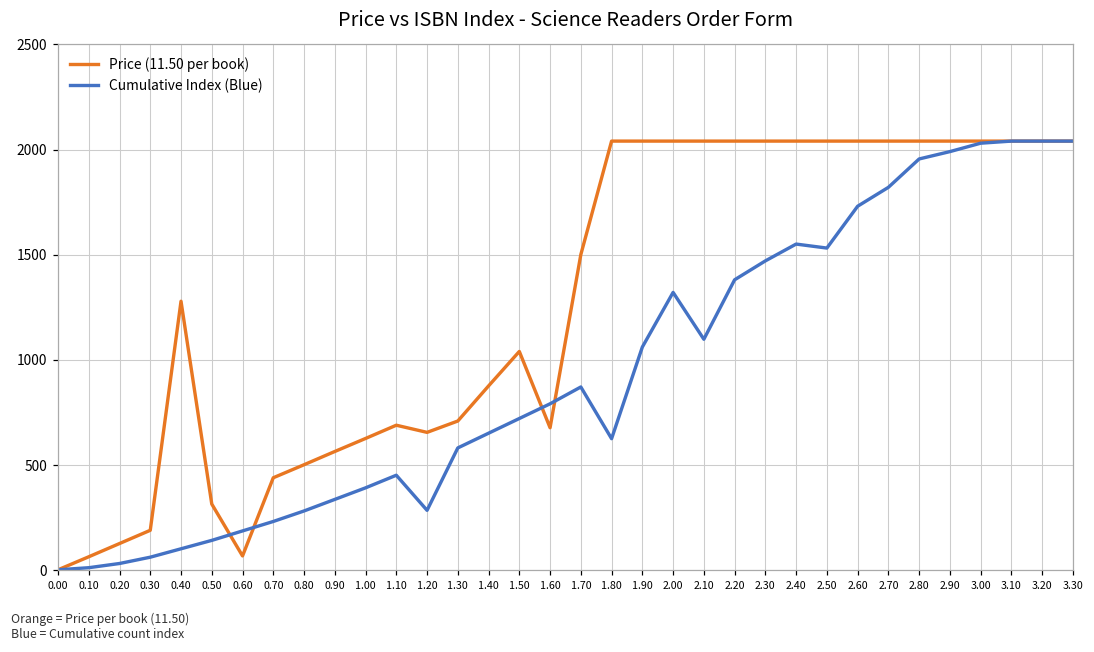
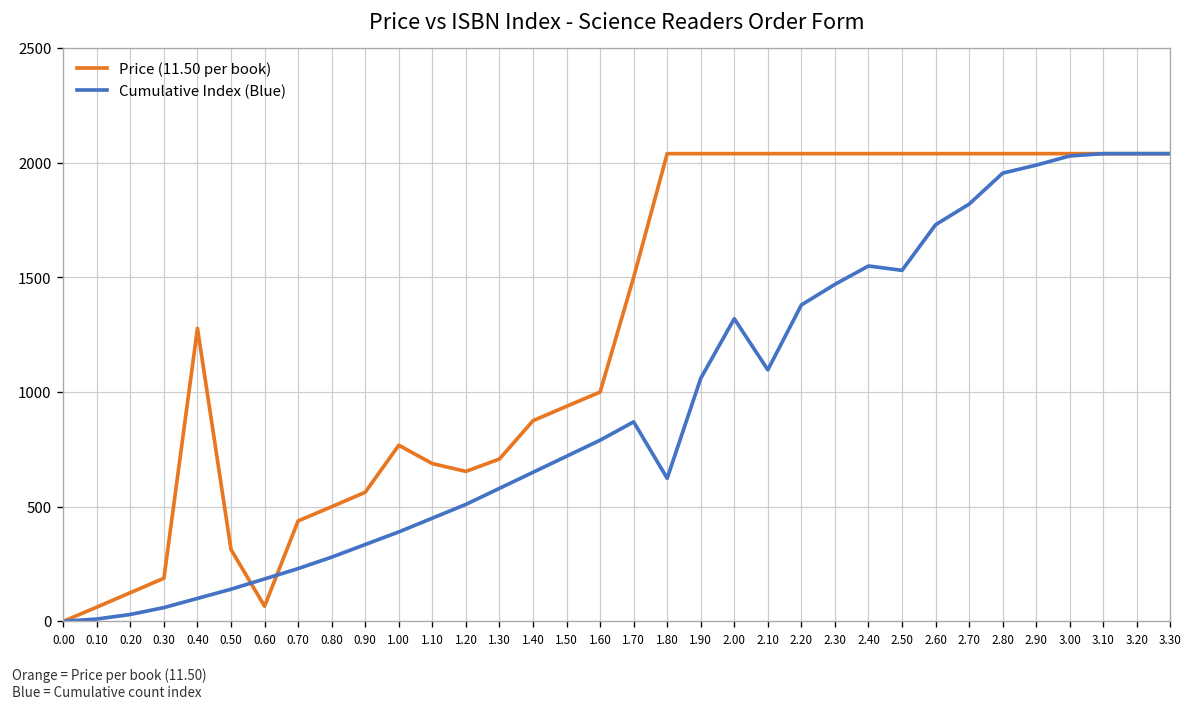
Price (11.50 per book), 1.00: 630 -> 770
Cumulative Index (Blue), 1.20: 280 -> 510
Price (11.50 per book), 1.50: 1040 -> 940
Price (11.50 per book), 1.60: 680 -> 1000
